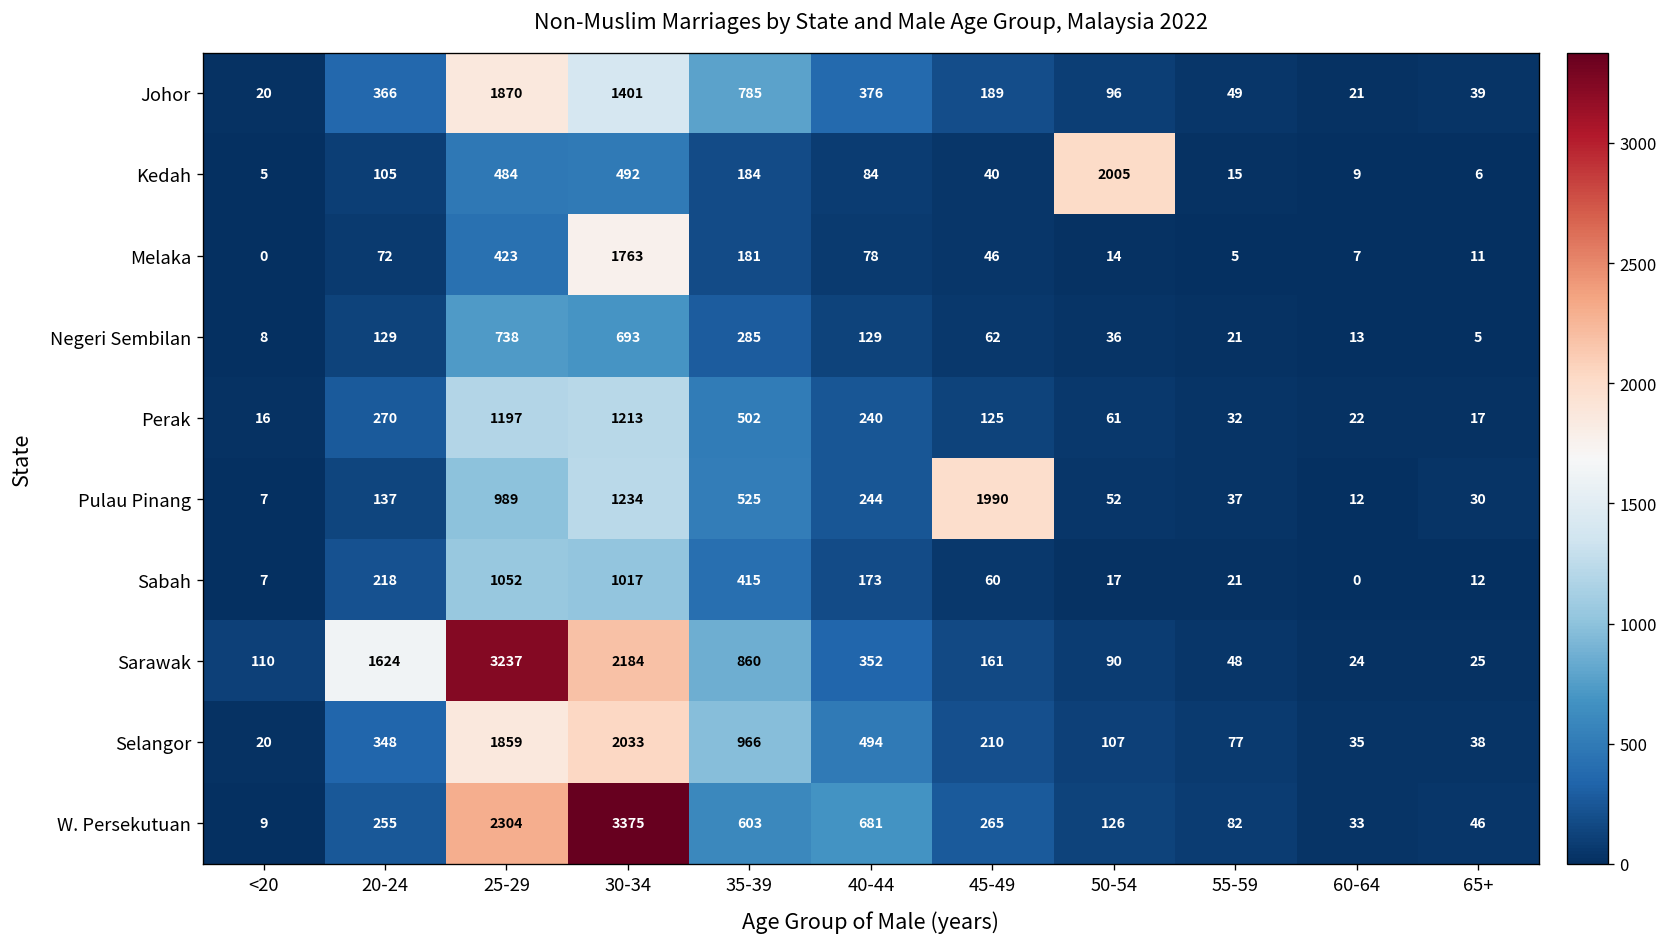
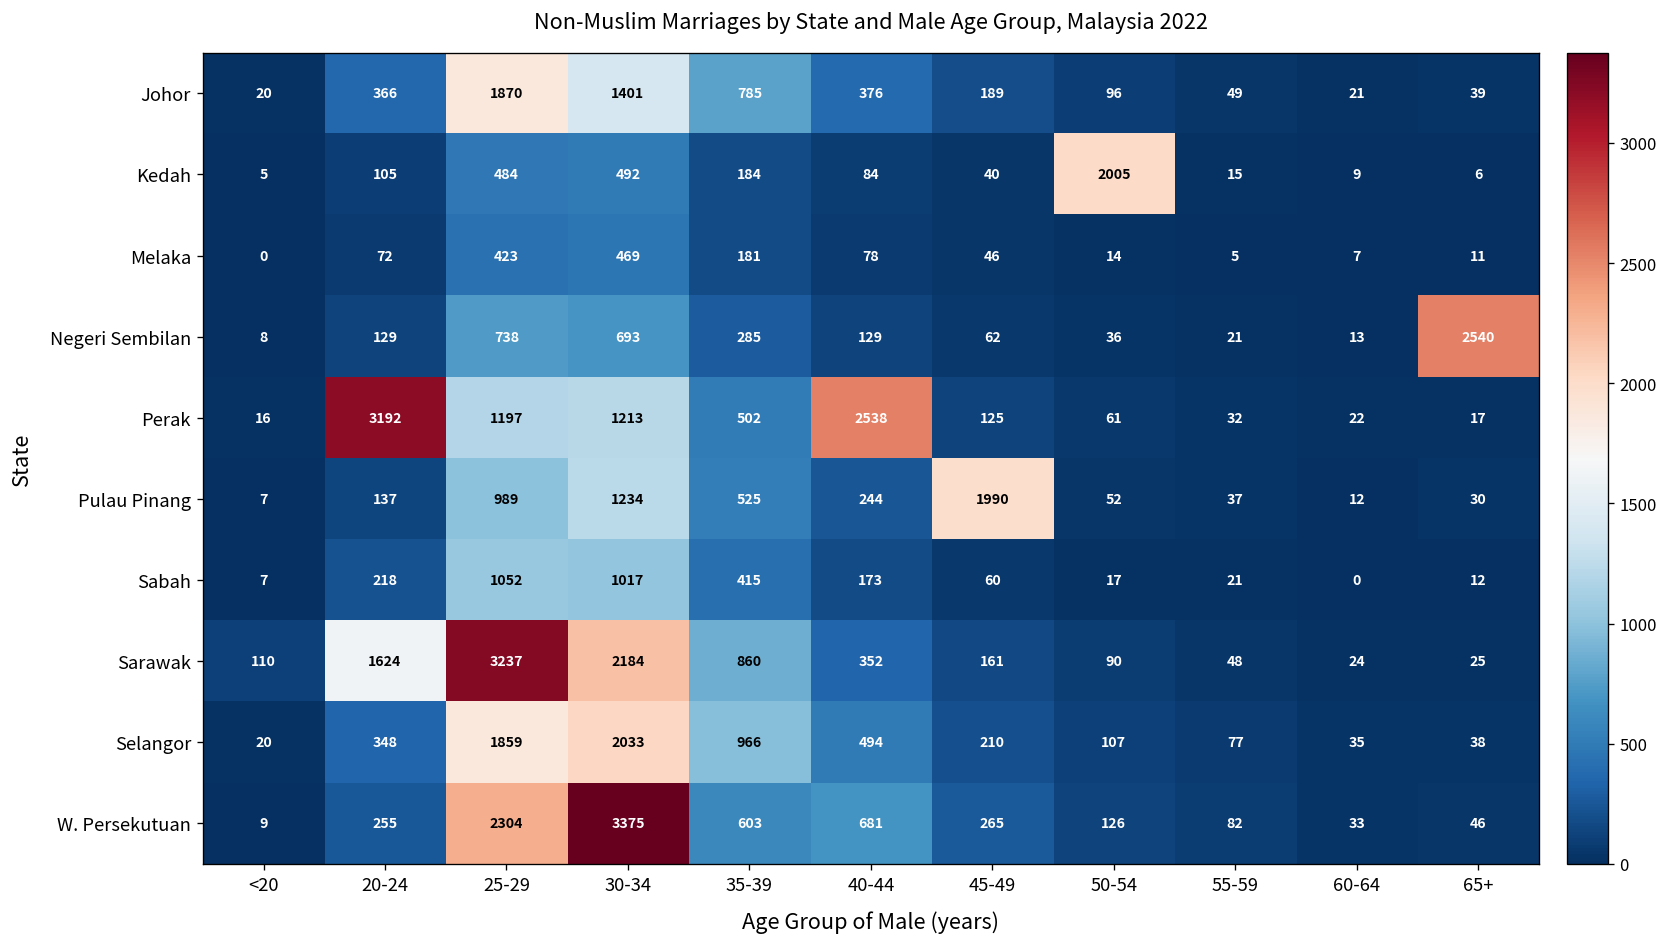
Melaka, 30-34: 1763 -> 469
Negeri Sembilan, 65+: 5 -> 2540
Perak, 20-24: 270 -> 3192
Perak, 40-44: 240 -> 2538
